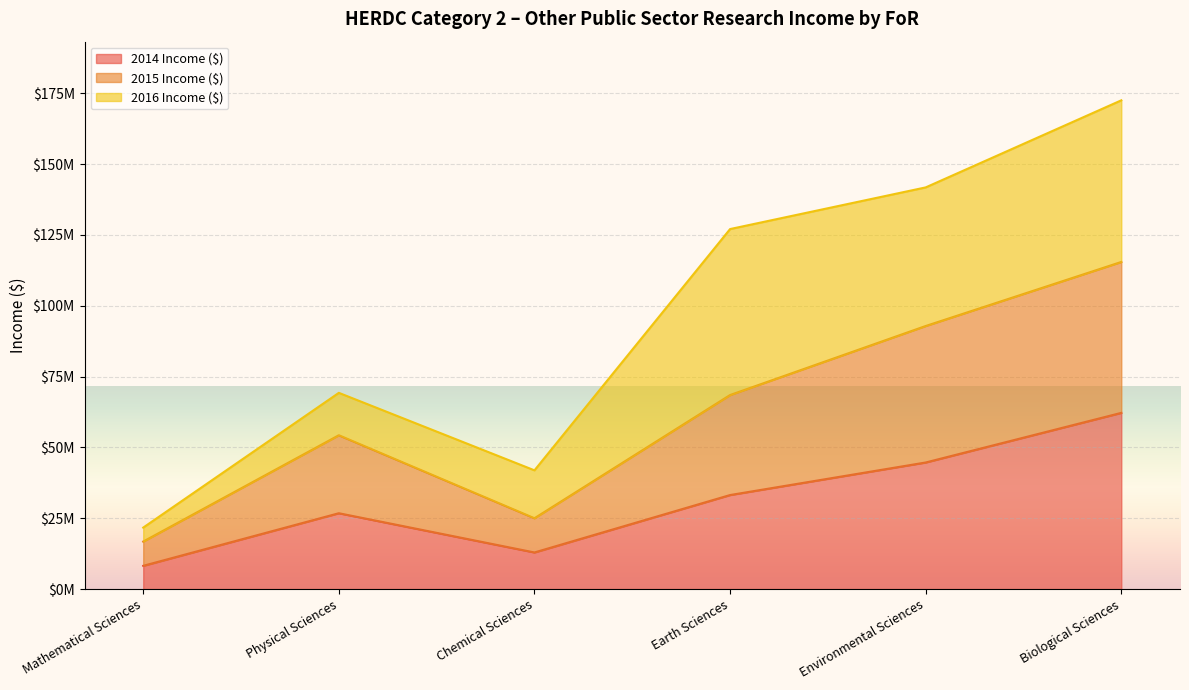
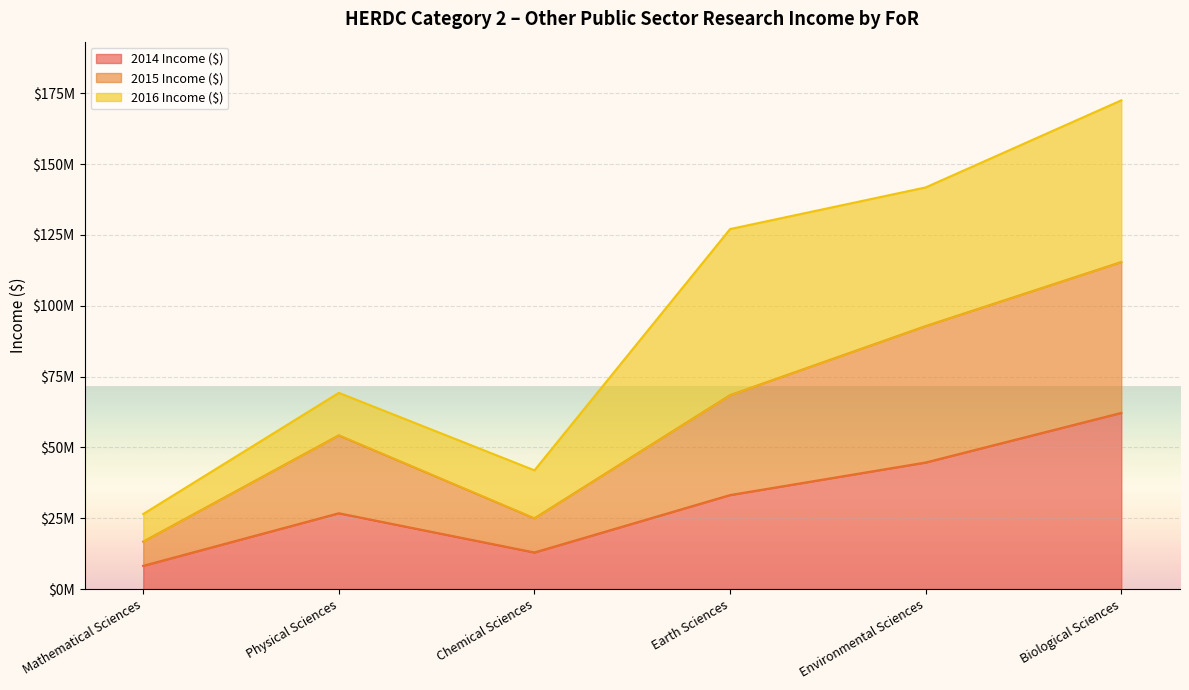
2016 Income ($), Mathematical Sciences: $5000000 -> $10000000
